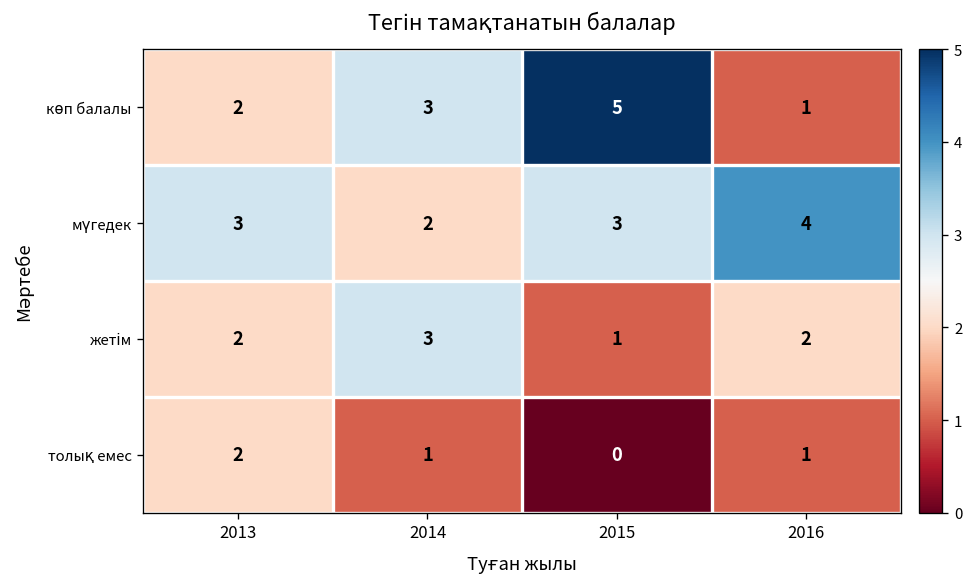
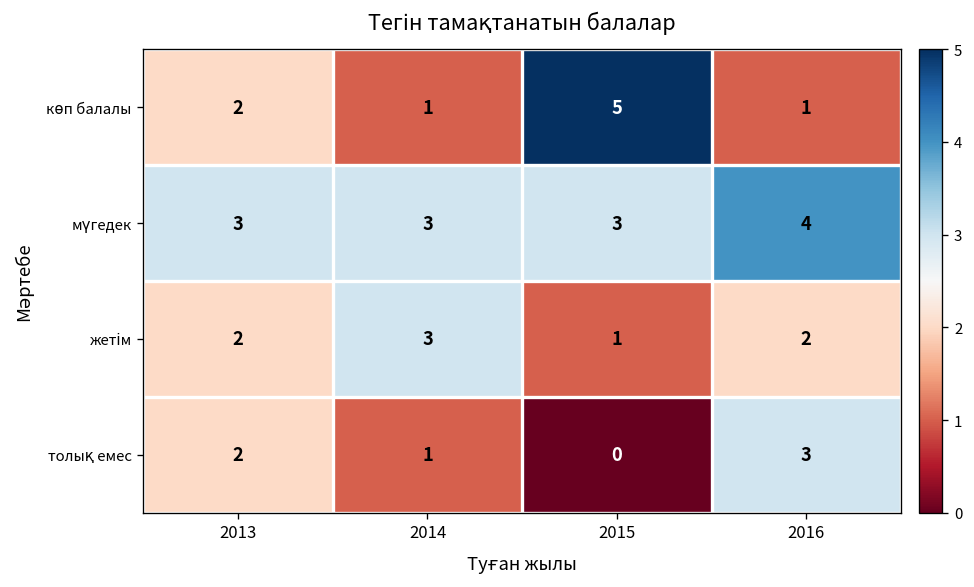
көп балалы, 2014: 3 -> 1
мүгедек, 2014: 2 -> 3
толық емес, 2016: 1 -> 3
